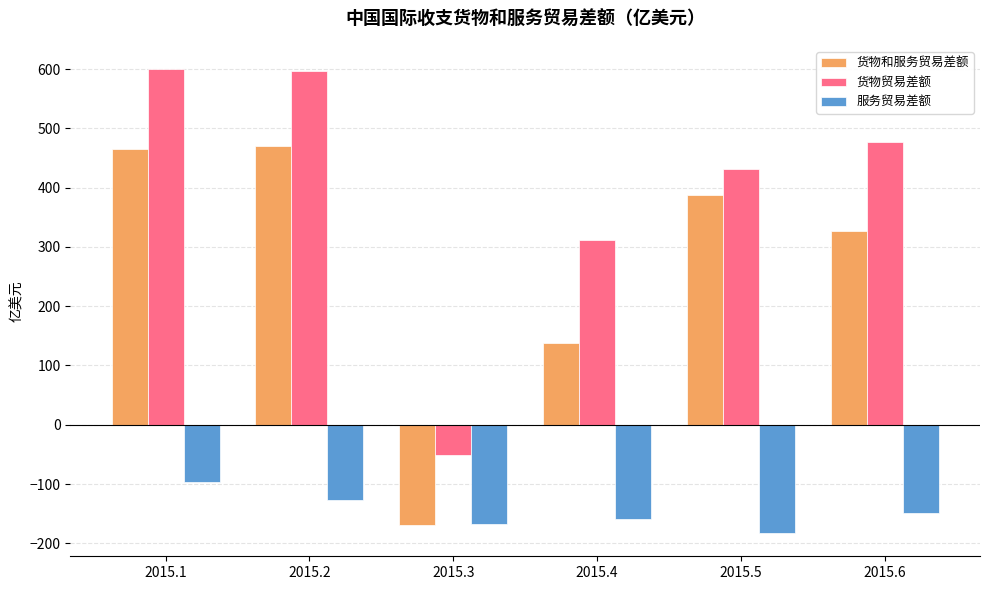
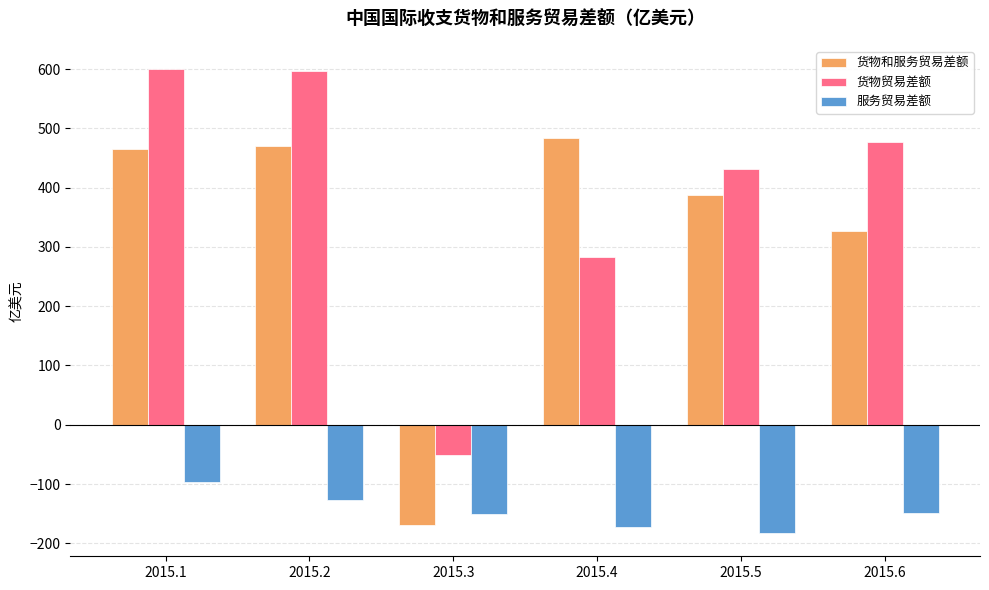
服务贸易差额, 2015.3: -170 -> -150
货物和服务贸易差额, 2015.4: 140 -> 480
货物贸易差额, 2015.4: 310 -> 280
服务贸易差额, 2015.4: -160 -> -170
